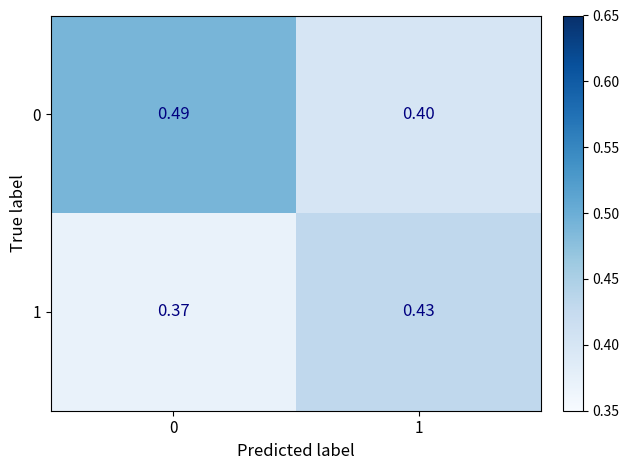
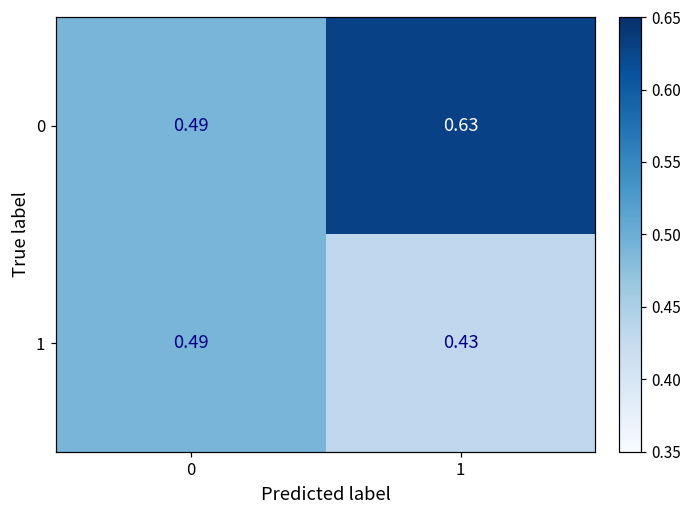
0, 1: 0.40 -> 0.63
1, 0: 0.37 -> 0.49
